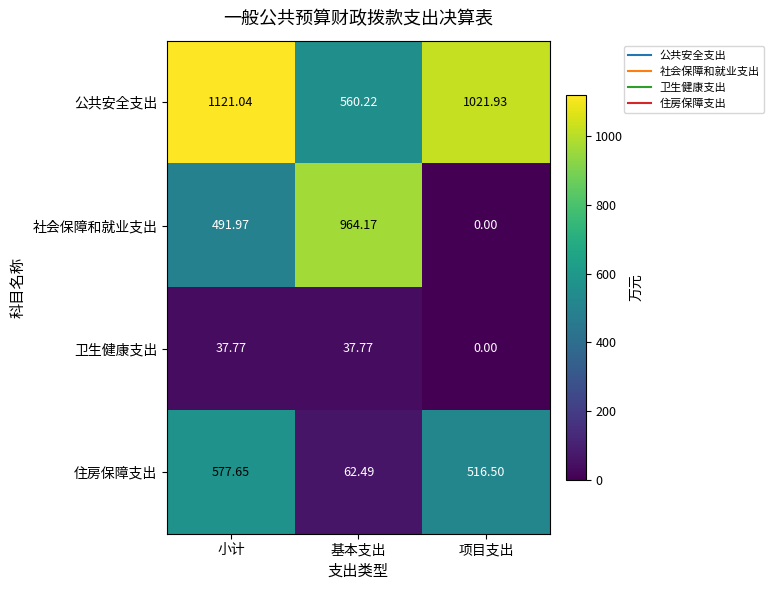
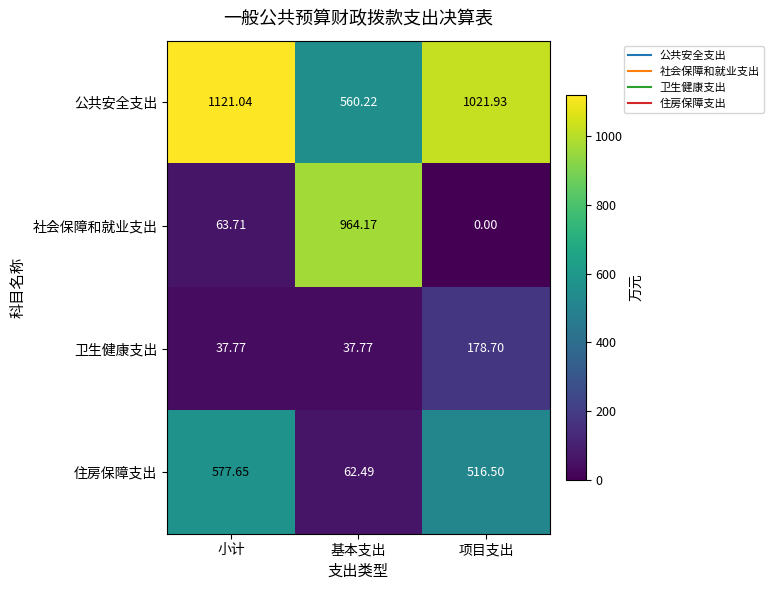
社会保障和就业支出, 小计: 491.97 -> 63.71
卫生健康支出, 项目支出: 0.00 -> 178.70
